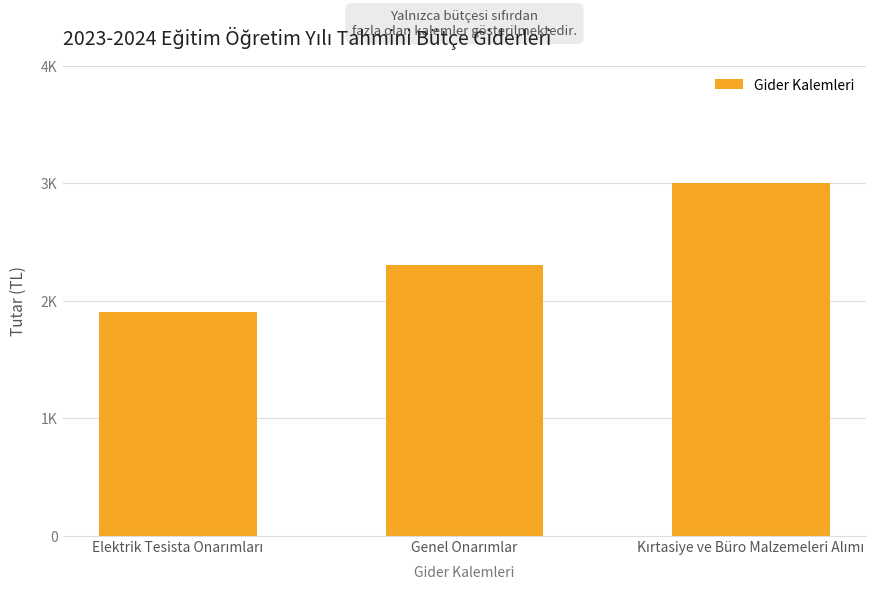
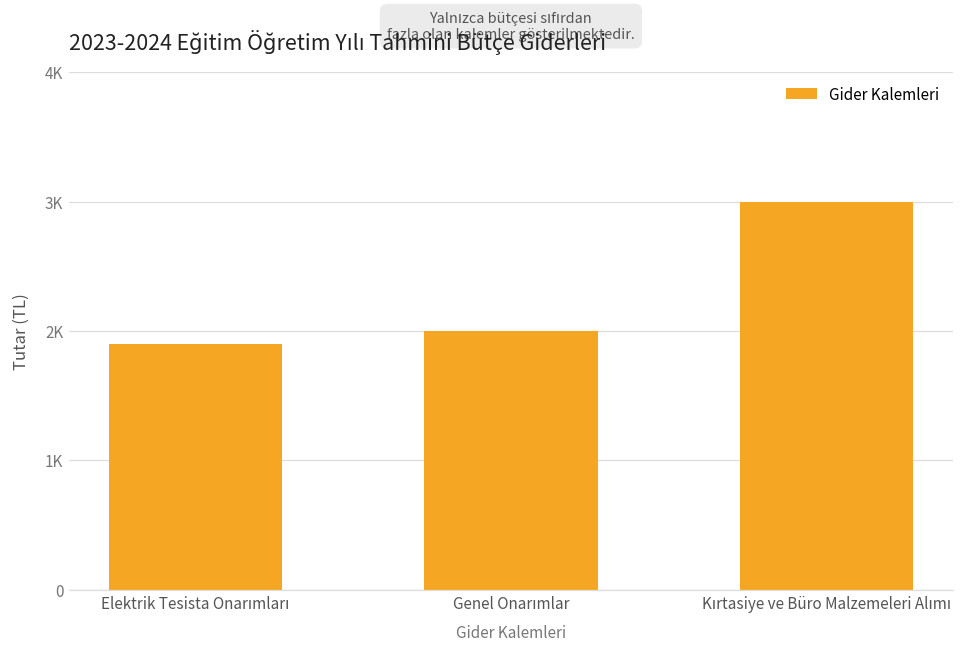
Genel Onarımlar: 2310 -> 2000
